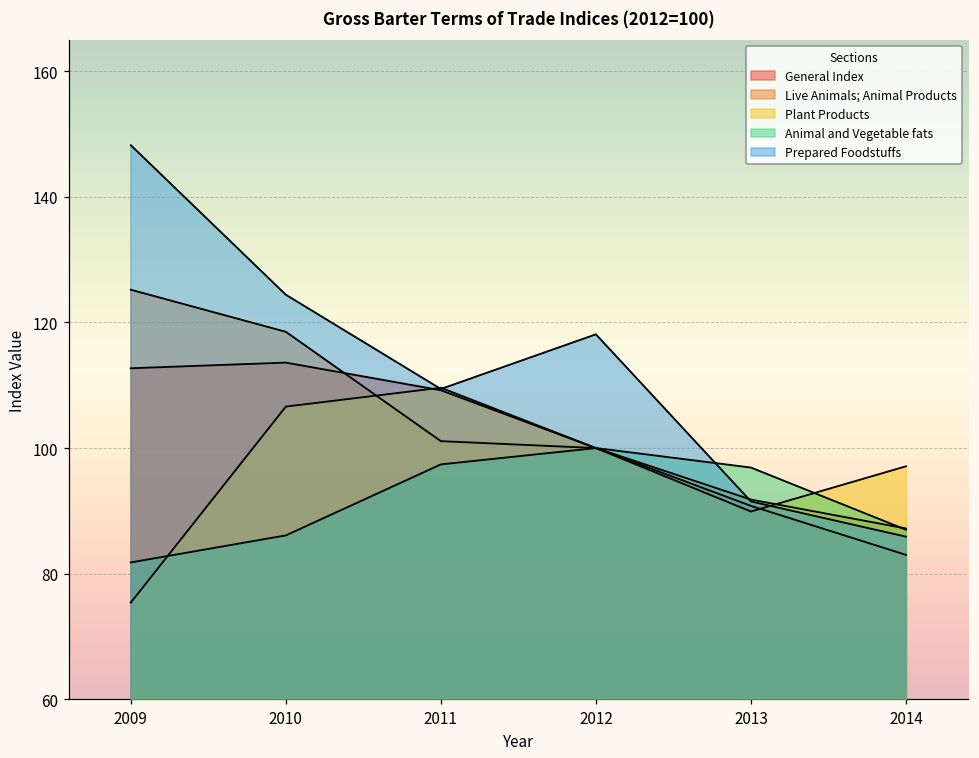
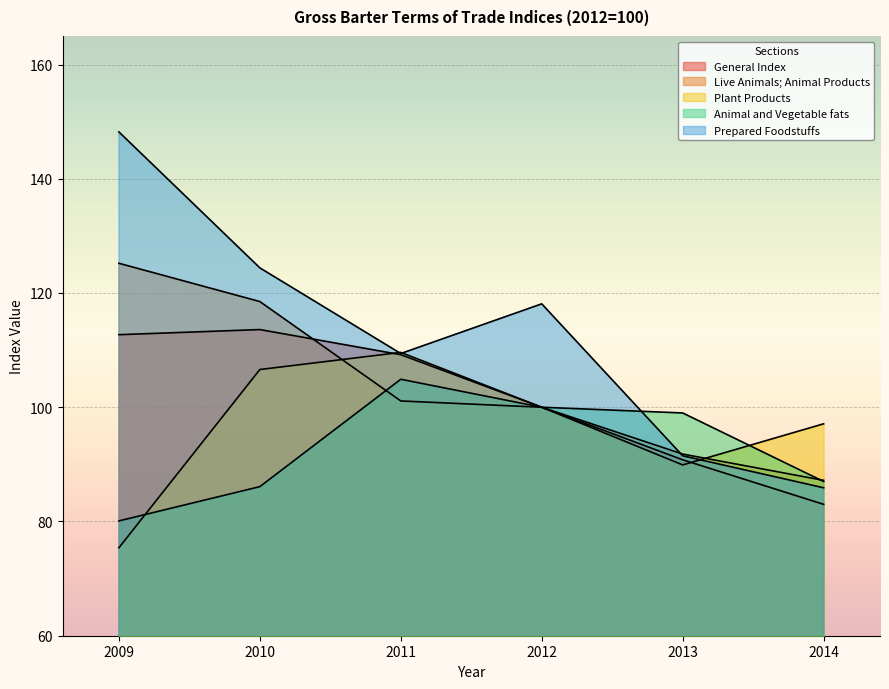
Animal and Vegetable fats, 2009: 82 -> 80
Animal and Vegetable fats, 2011: 97 -> 105
Animal and Vegetable fats, 2013: 97 -> 99
